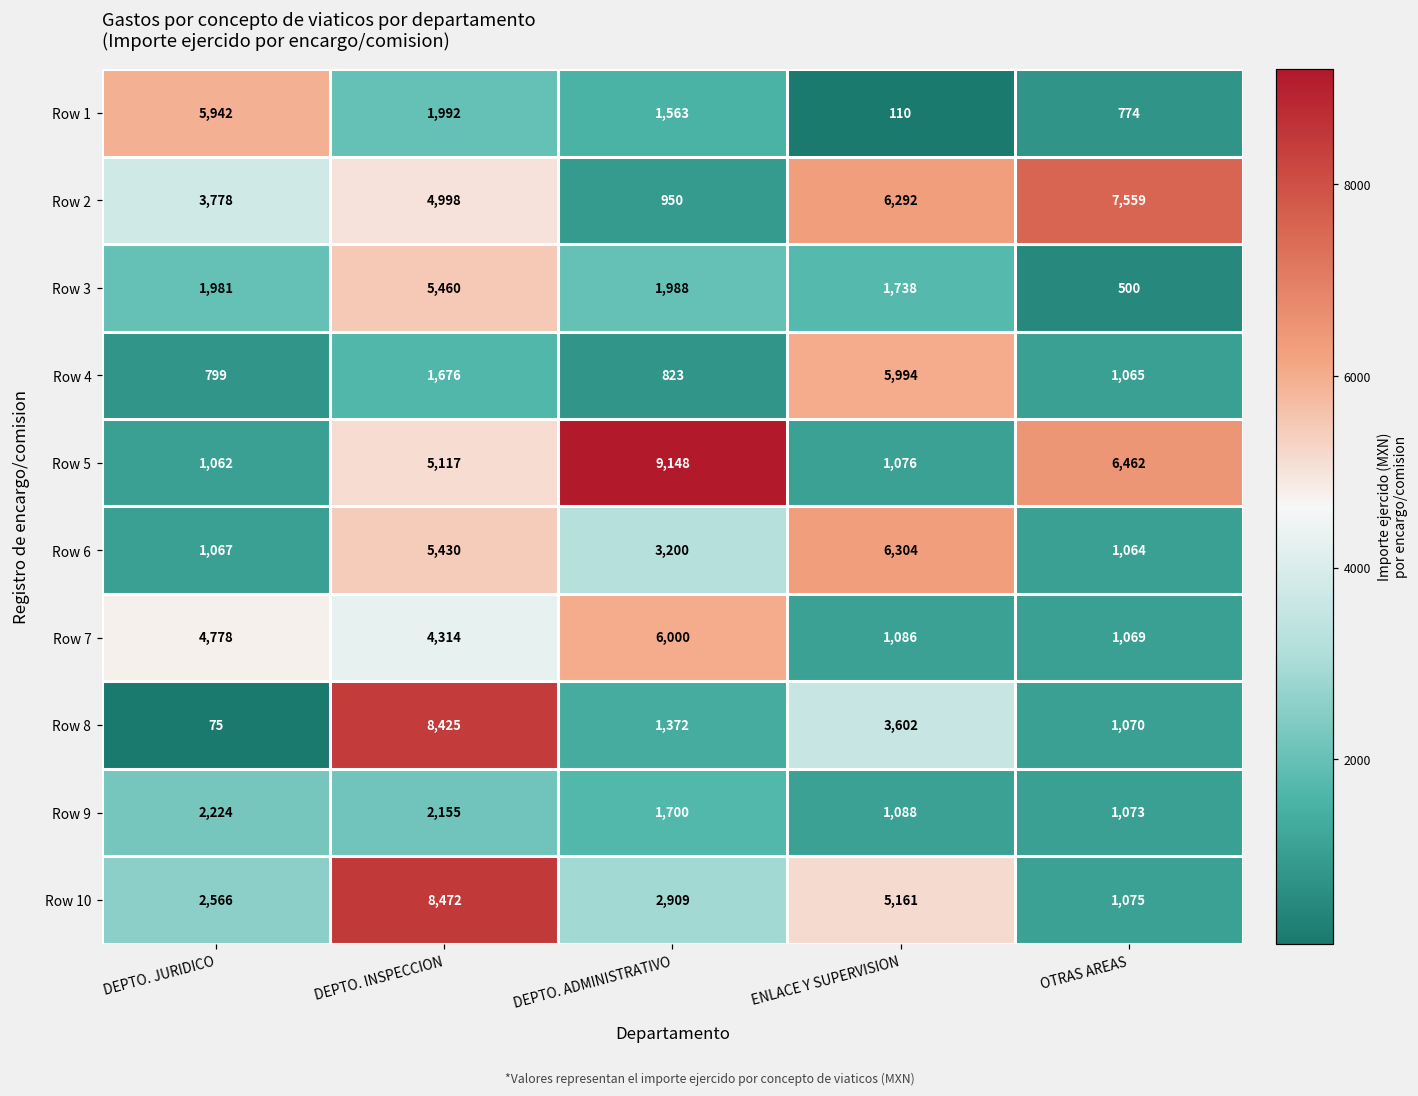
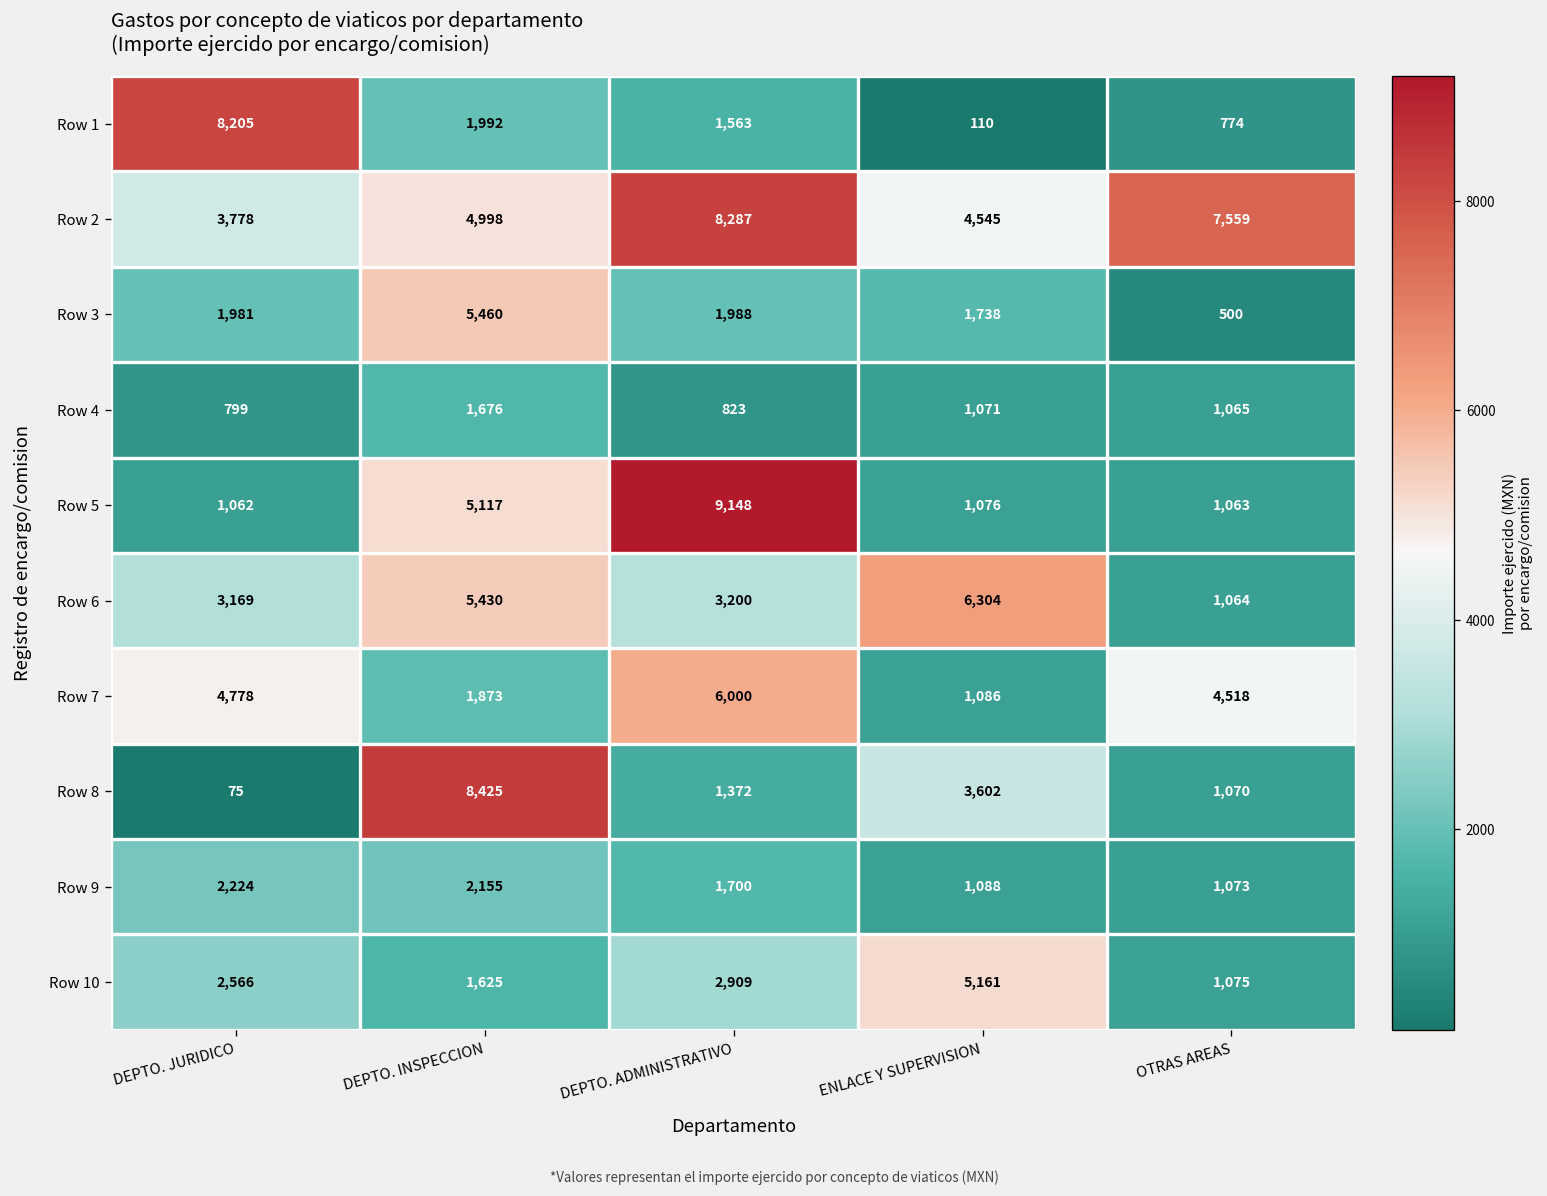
Row 1, DEPTO. JURIDICO: 5,942 -> 8,205
Row 2, DEPTO. ADMINISTRATIVO: 950 -> 8,287
Row 2, ENLACE Y SUPERVISION: 6,292 -> 4,545
Row 4, ENLACE Y SUPERVISION: 5,994 -> 1,071
Row 5, OTRAS AREAS: 6,462 -> 1,063
Row 6, DEPTO. JURIDICO: 1,067 -> 3,169
Row 7, DEPTO. INSPECCION: 4,314 -> 1,873
Row 7, OTRAS AREAS: 1,069 -> 4,518
Row 10, DEPTO. INSPECCION: 8,472 -> 1,625
